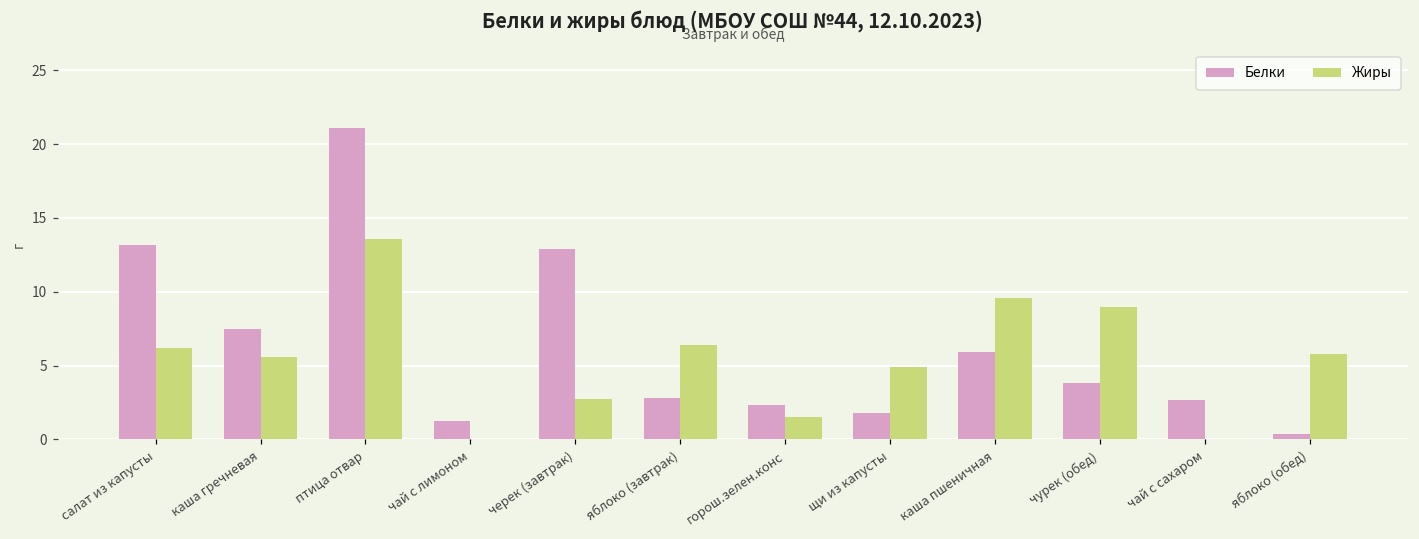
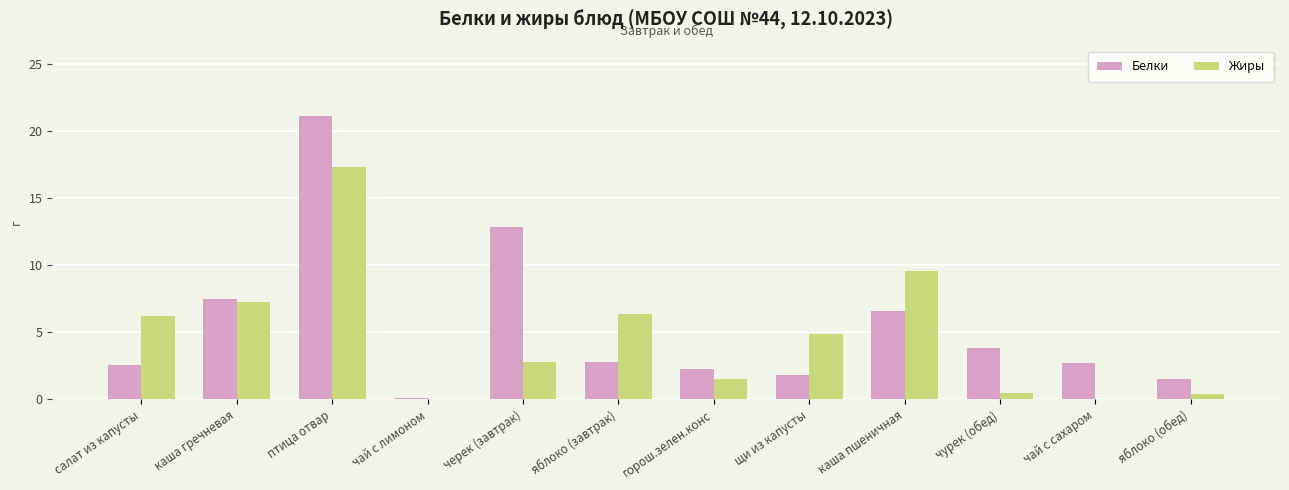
Белки, салат из капусты: 13.2 -> 2.6
Жиры, каша гречневая: 5.6 -> 7.2
Жиры, птица отвар: 13.6 -> 17.3
Белки, чай с лимоном: 1.3 -> 0.1
Белки, каша пшеничная: 5.9 -> 6.6
Жиры, чурек (обед): 9.0 -> 0.5
Белки, яблоко (обед): 0.4 -> 1.5
Жиры, яблоко (обед): 5.8 -> 0.4
